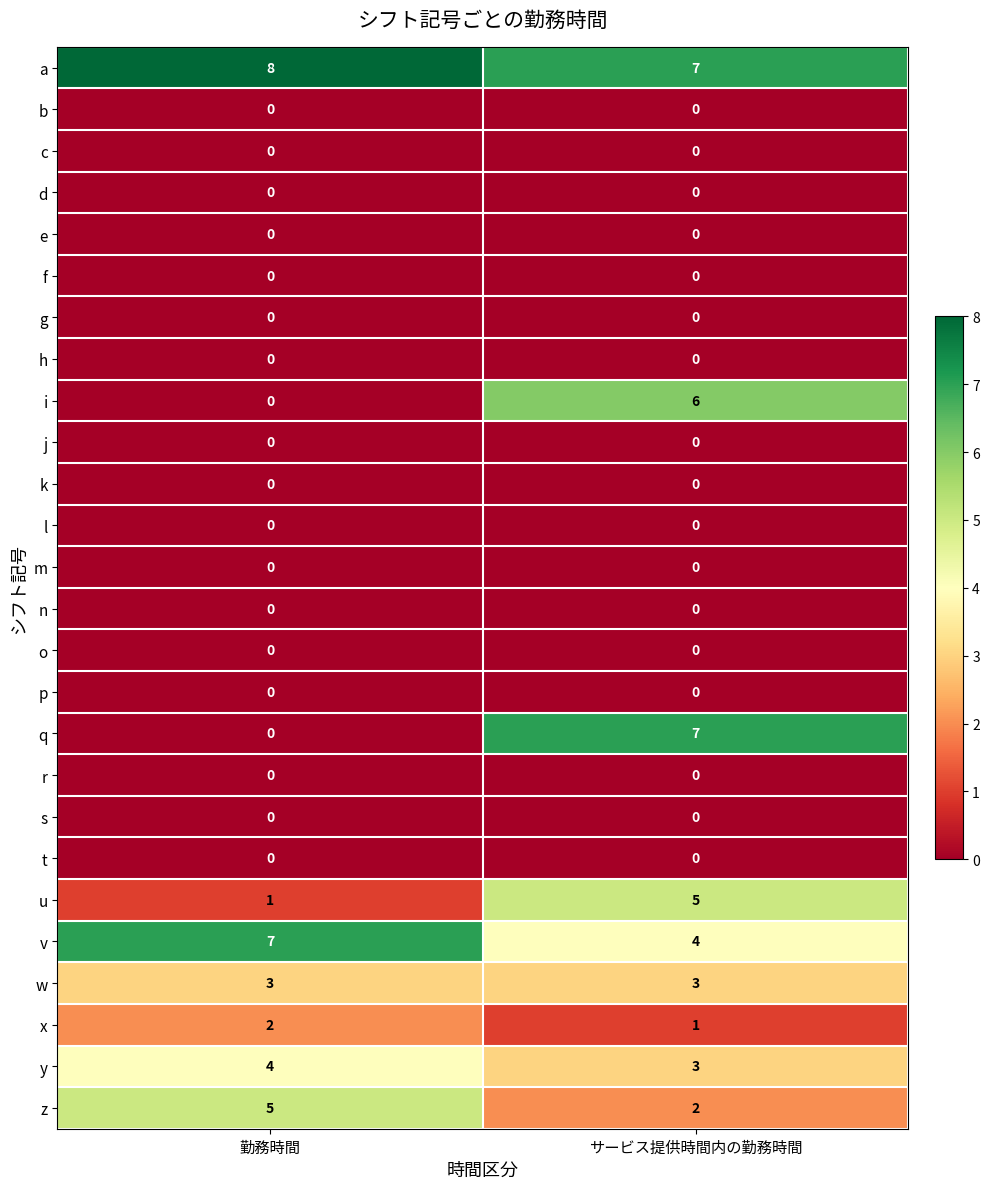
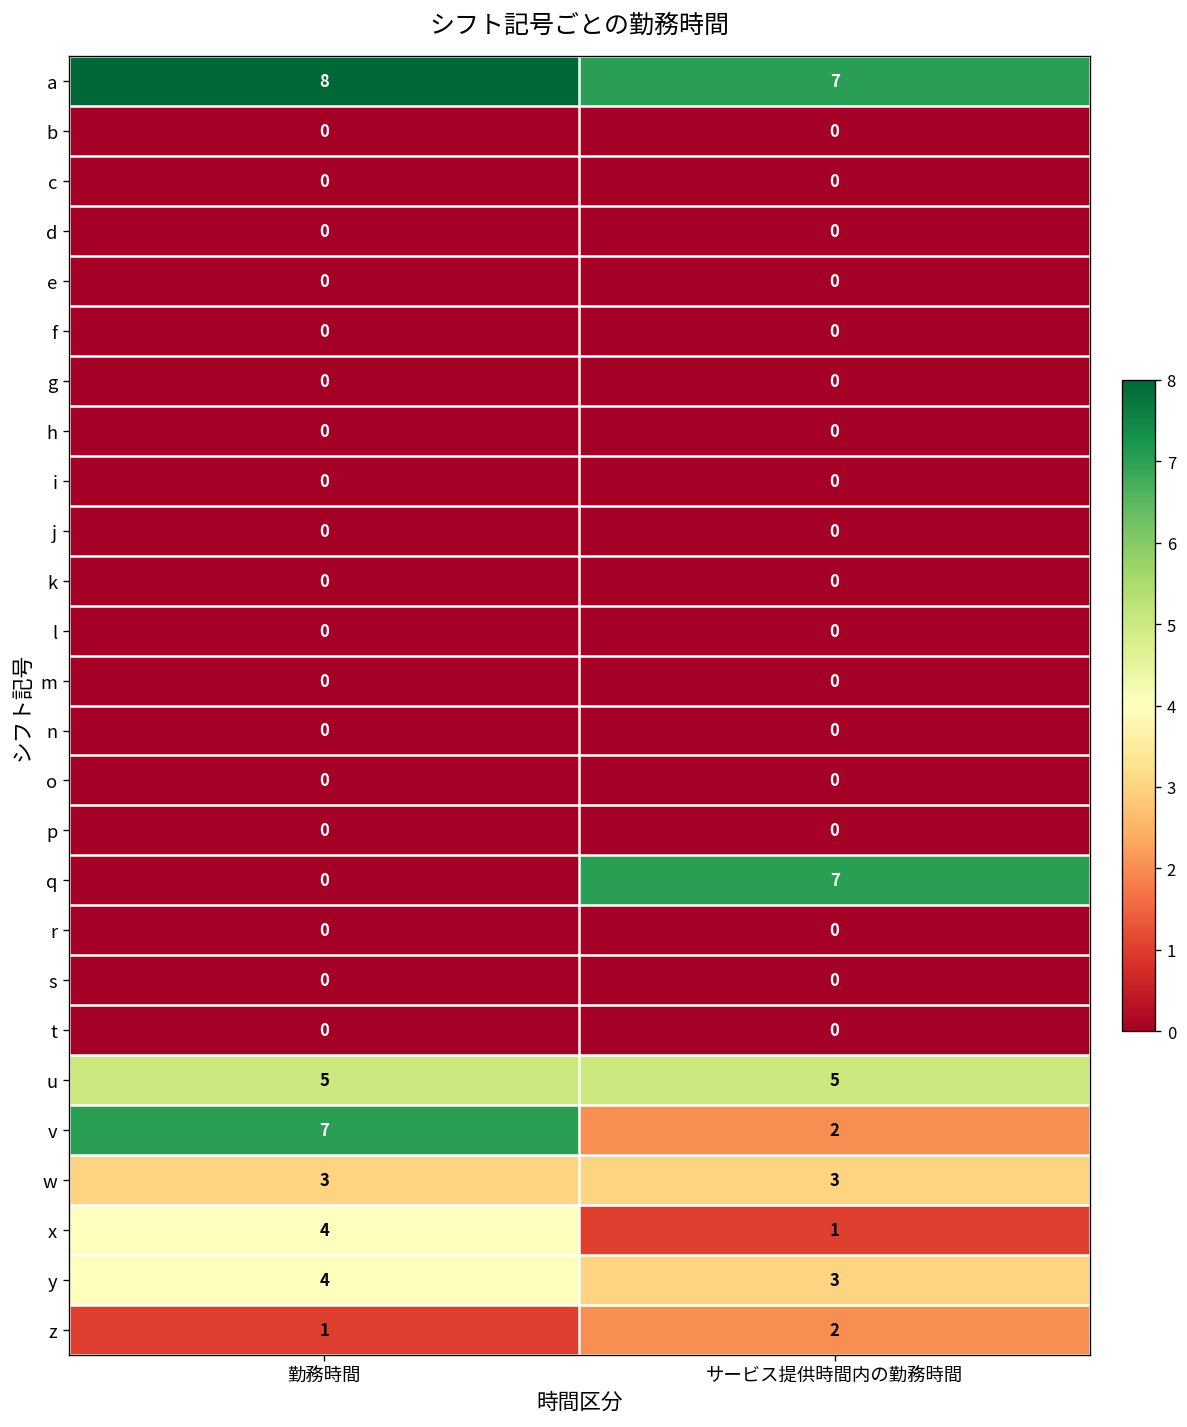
i, サービス提供時間内の勤務時間: 6 -> 0
u, 勤務時間: 1 -> 5
v, サービス提供時間内の勤務時間: 4 -> 2
x, 勤務時間: 2 -> 4
z, 勤務時間: 5 -> 1
